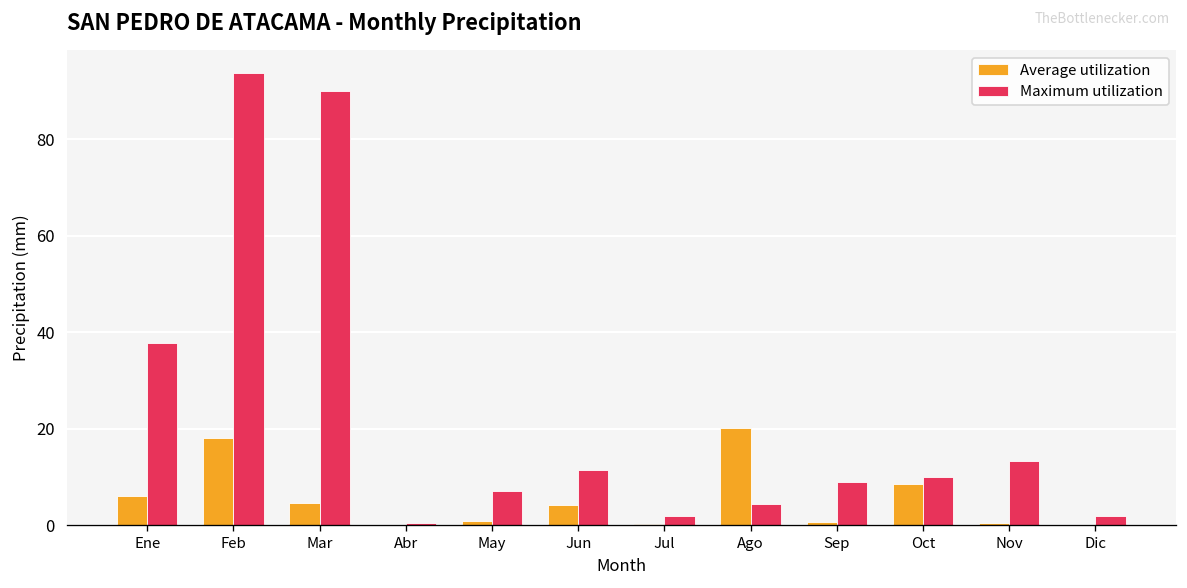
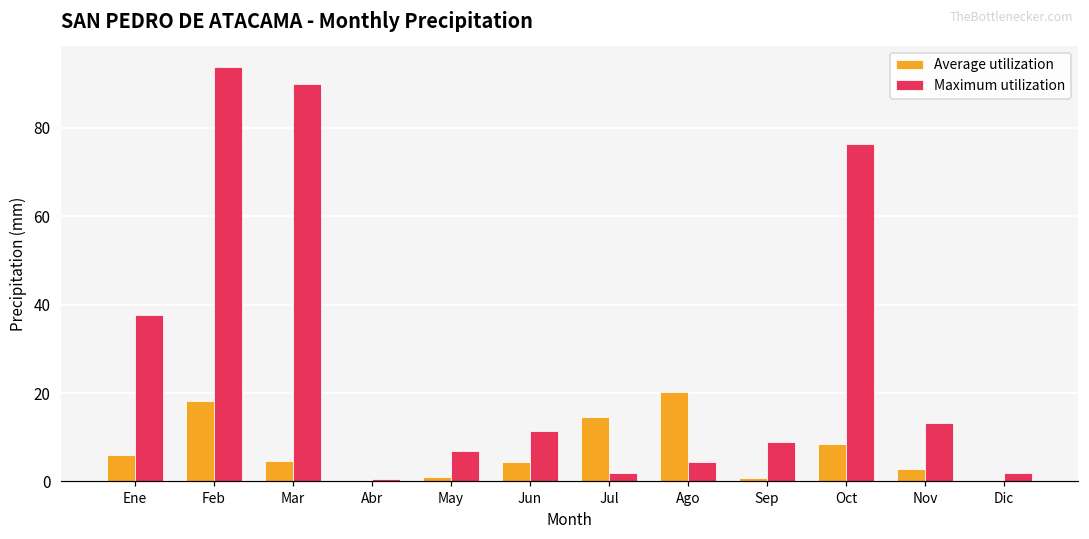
Average utilization, Jul: 0 -> 15
Maximum utilization, Oct: 10 -> 76
Average utilization, Nov: 1 -> 3
